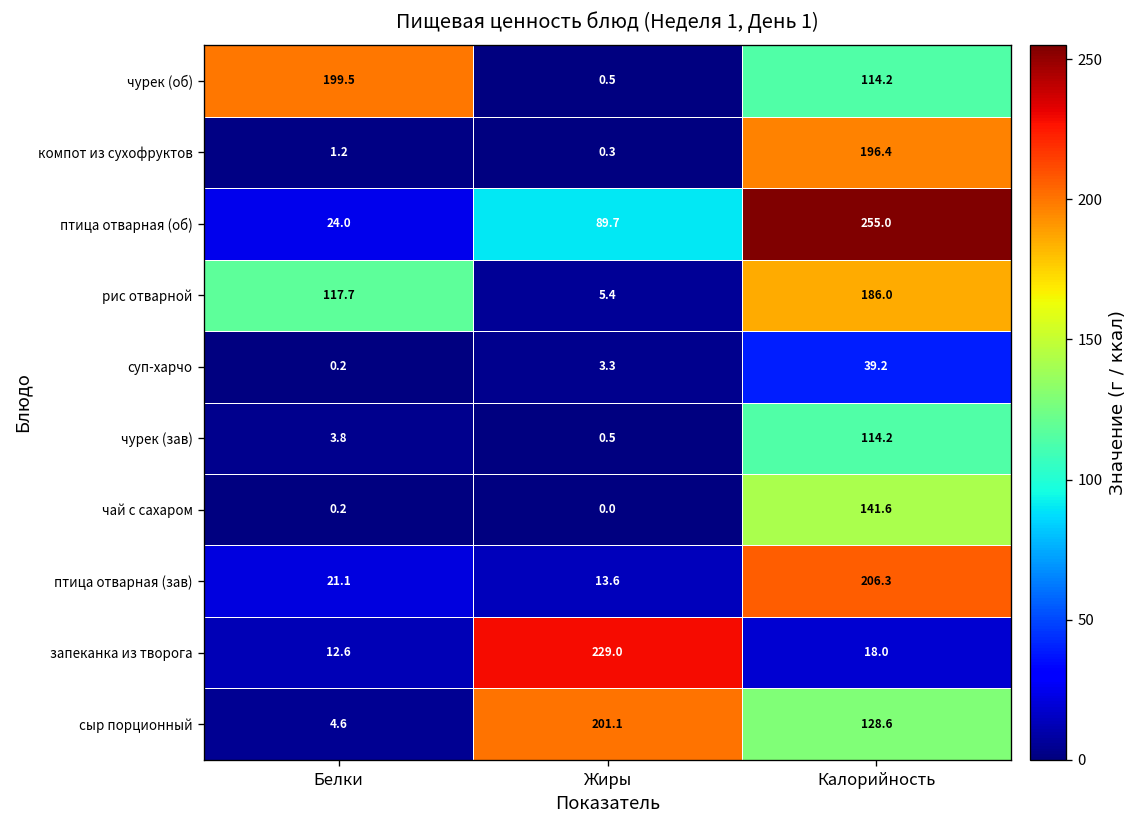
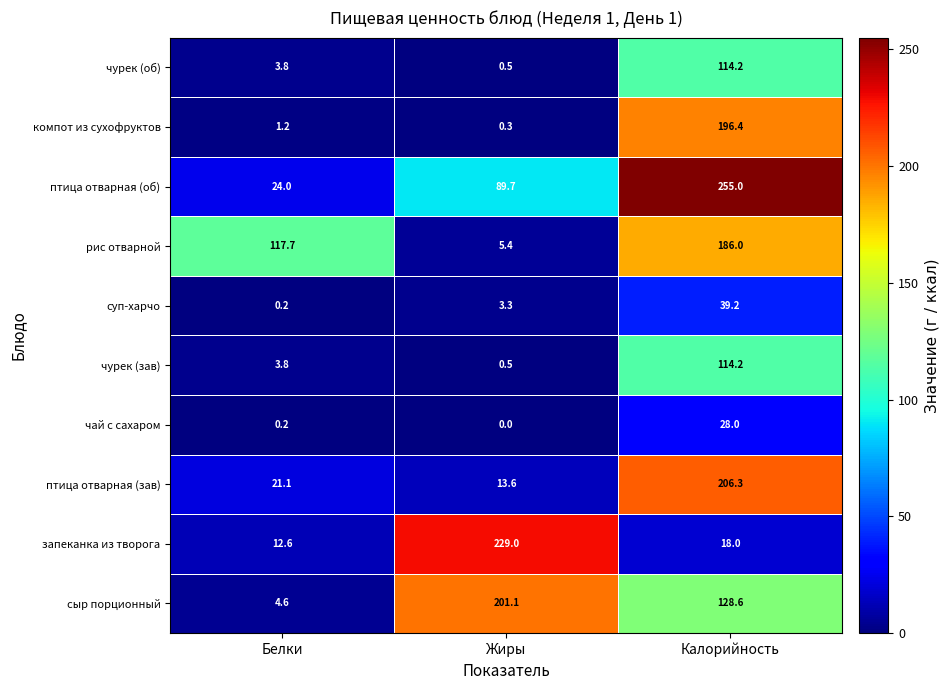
чурек (об), Белки: 199.5 -> 3.8
чай с сахаром, Калорийность: 141.6 -> 28.0
